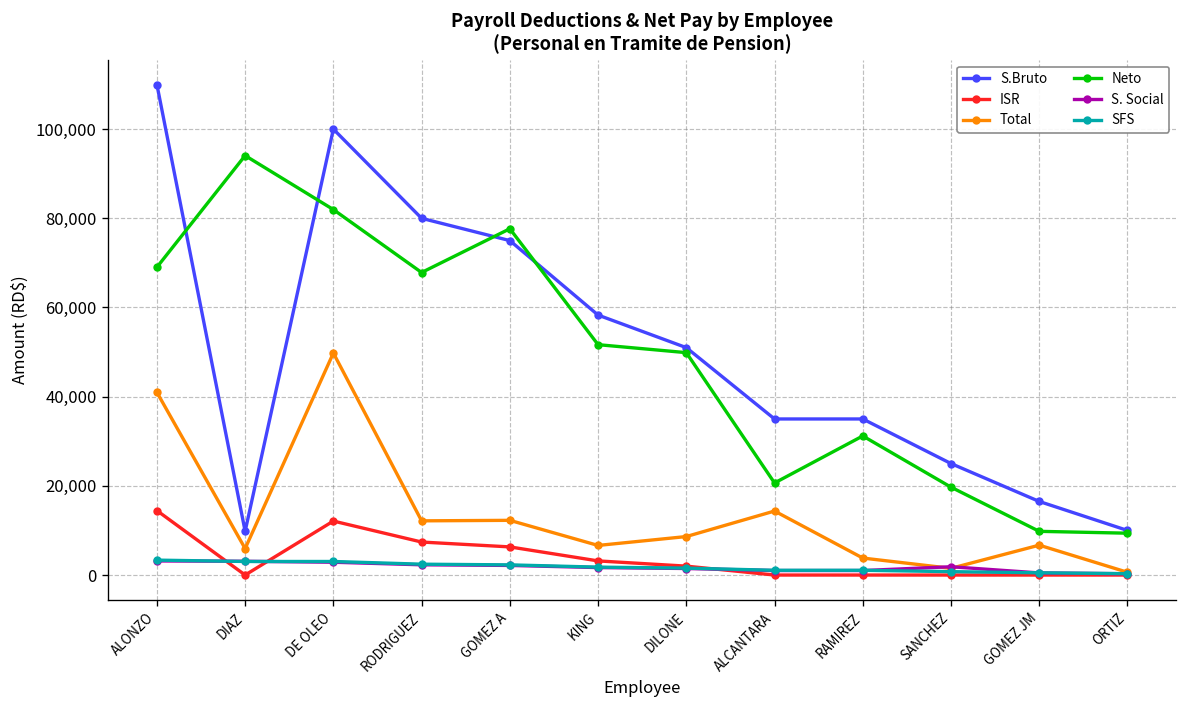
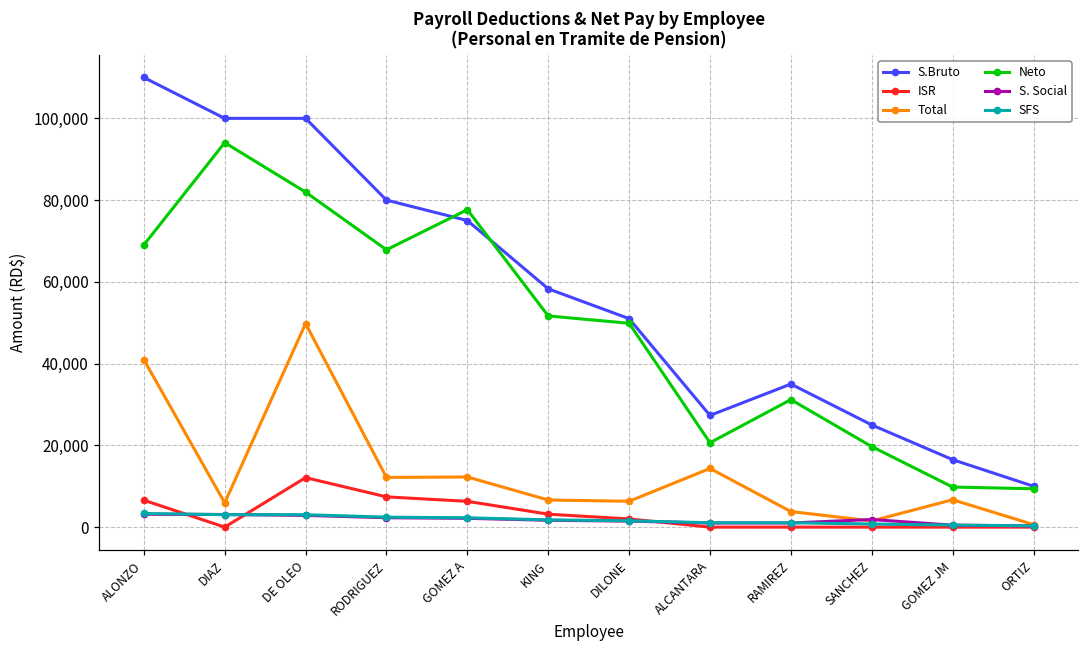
ISR, ALONZO: 14,000 -> 7,000
S.Bruto, DIAZ: 10,000 -> 100,000
Total, DILONE: 9,000 -> 6,000
S.Bruto, ALCANTARA: 35,000 -> 27,000
